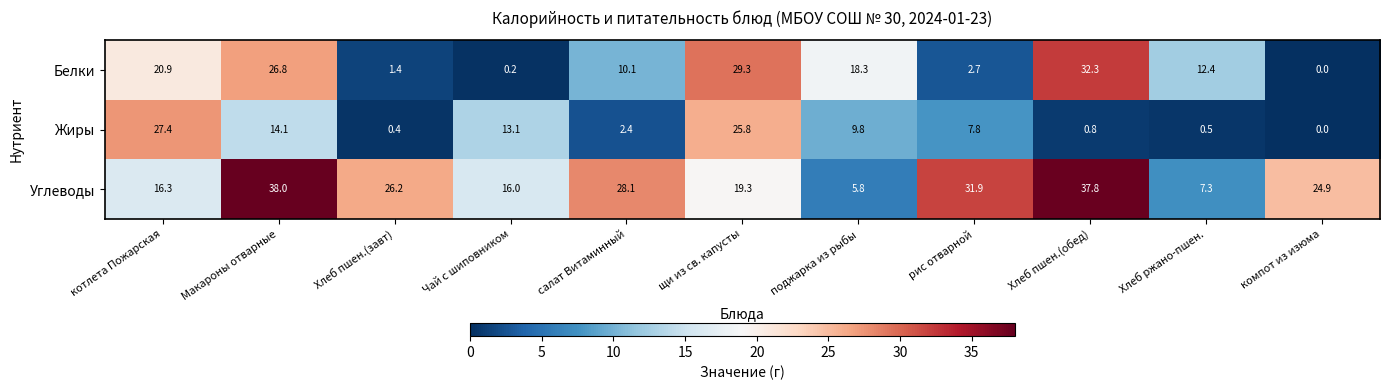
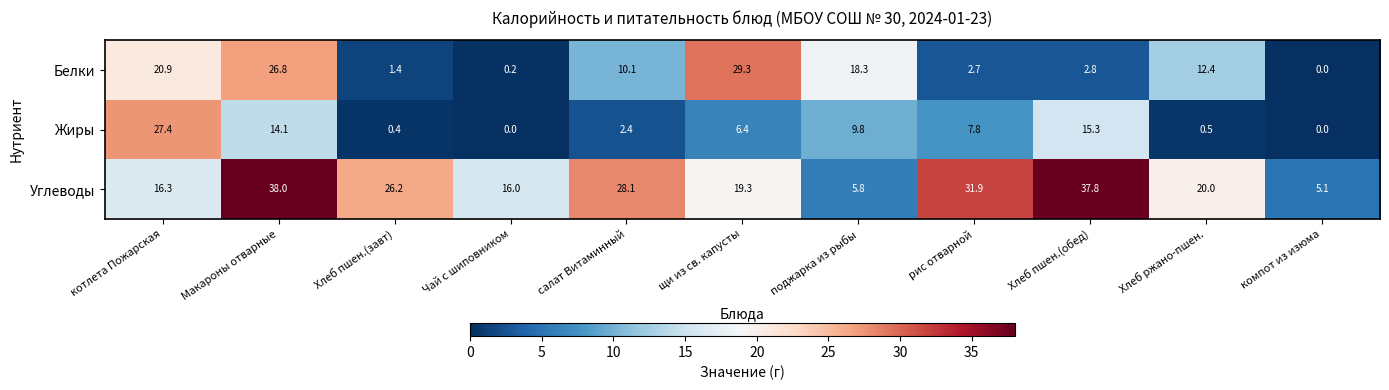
Белки, Хлеб пшен.(обед): 32.3 -> 2.8
Жиры, Чай с шиповником: 13.1 -> 0.0
Жиры, щи из св. капусты: 25.8 -> 6.4
Жиры, Хлеб пшен.(обед): 0.8 -> 15.3
Углеводы, Хлеб ржано-пшен.: 7.3 -> 20.0
Углеводы, компот из изюма: 24.9 -> 5.1
